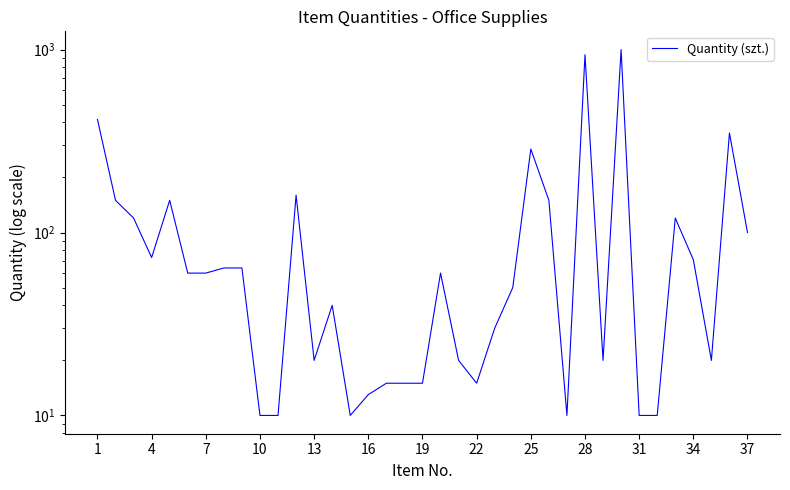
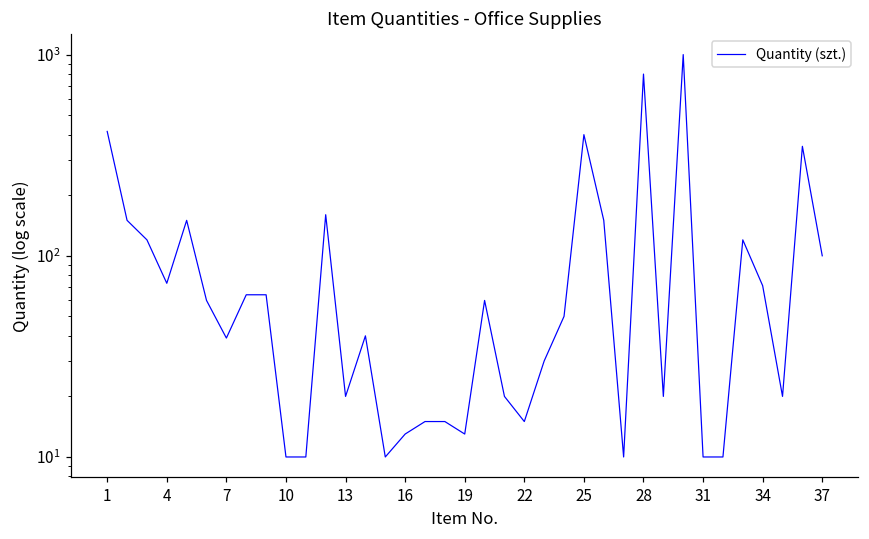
7: 60 -> 39
19: 15 -> 13
25: 290 -> 400
28: 900 -> 800
